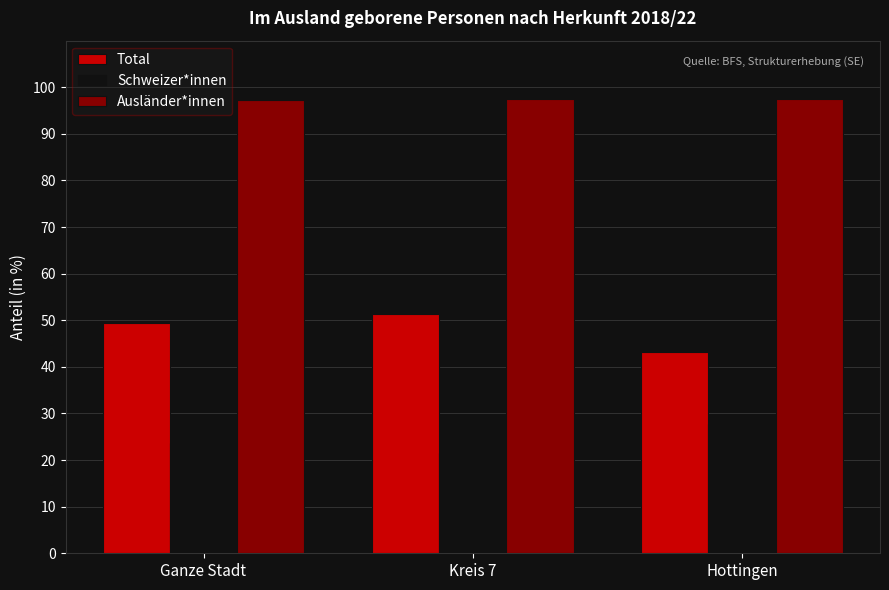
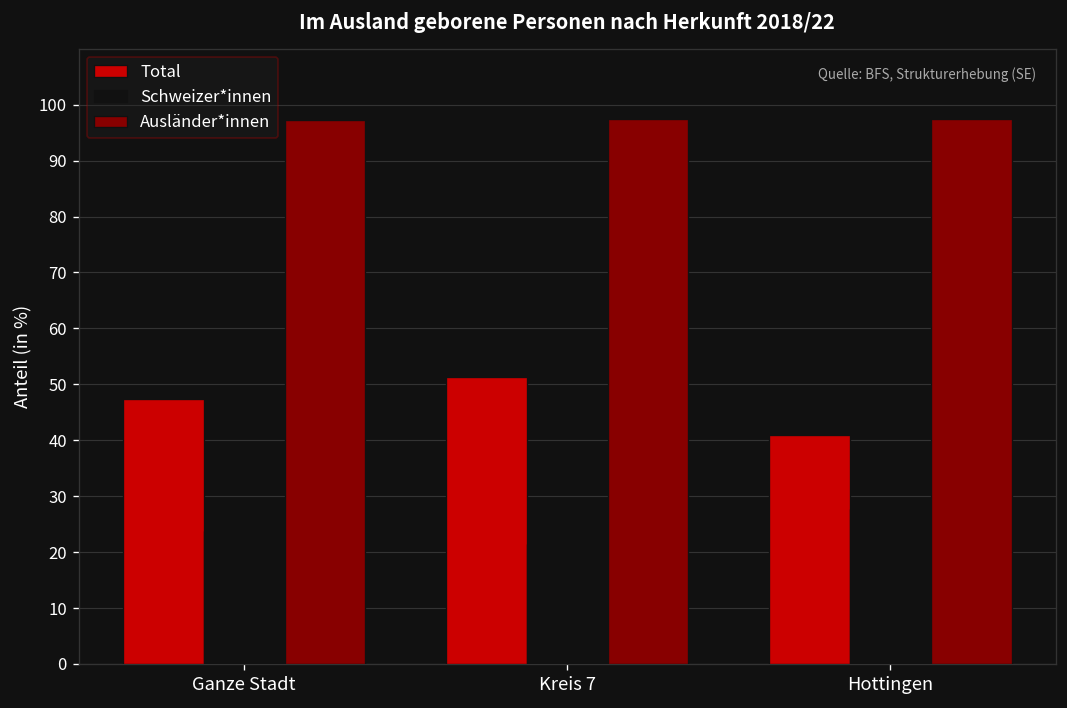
Total, Ganze Stadt: 49 -> 47
Total, Hottingen: 43 -> 41
